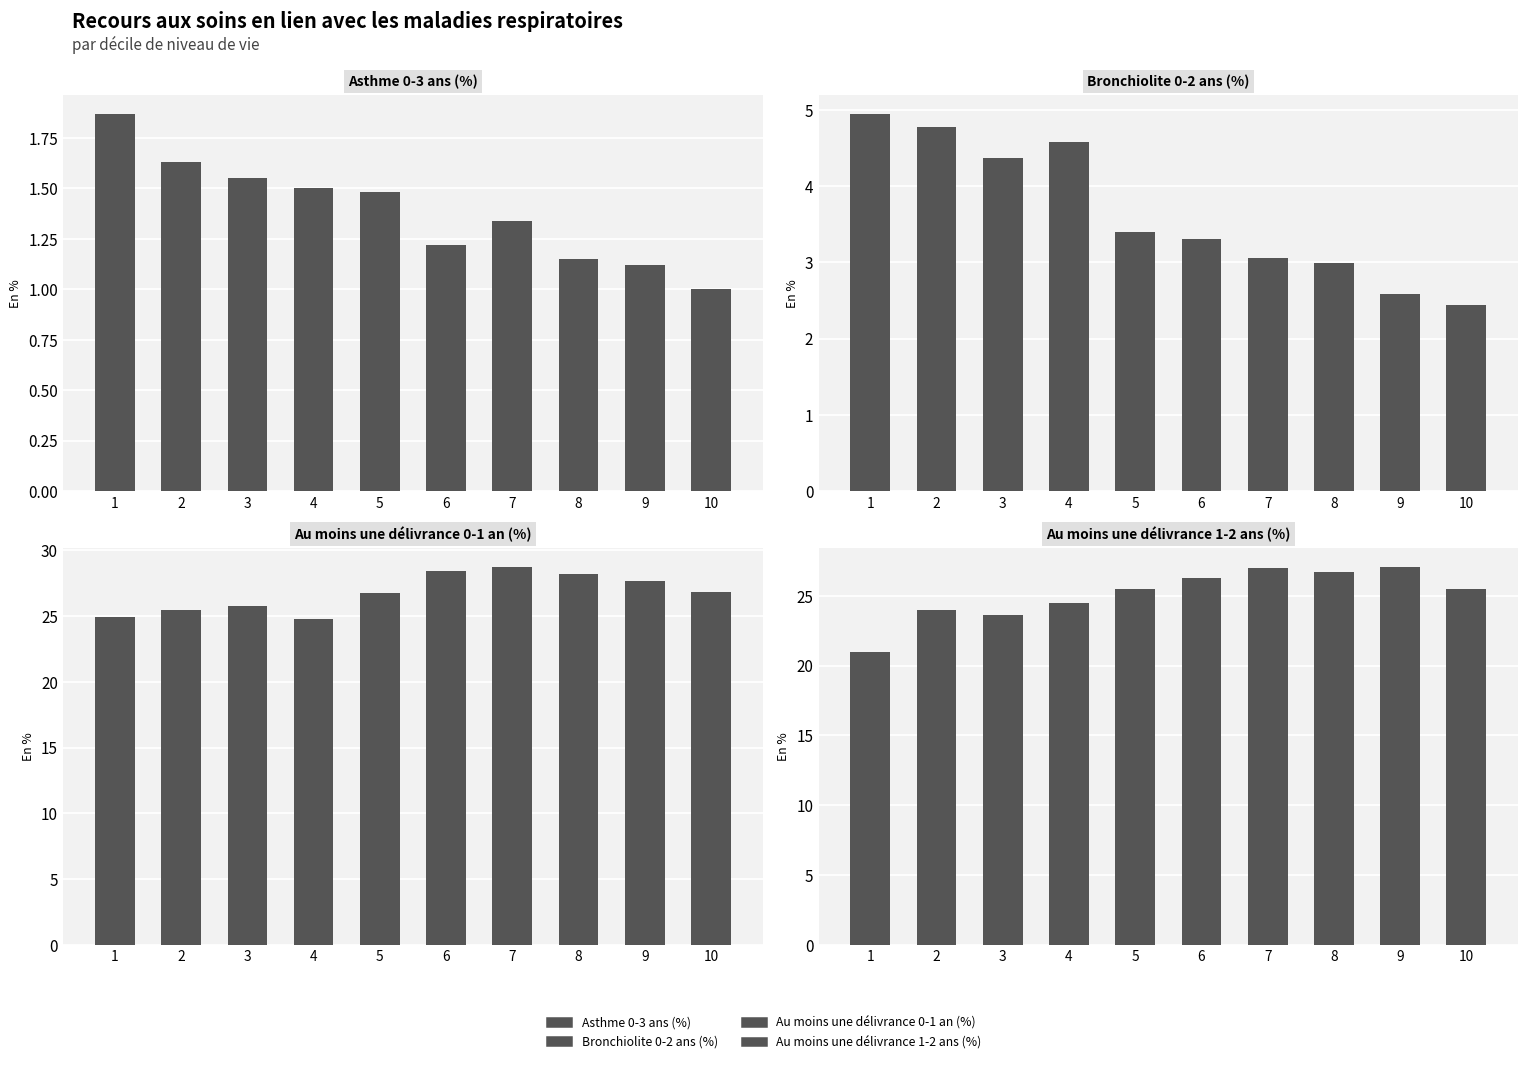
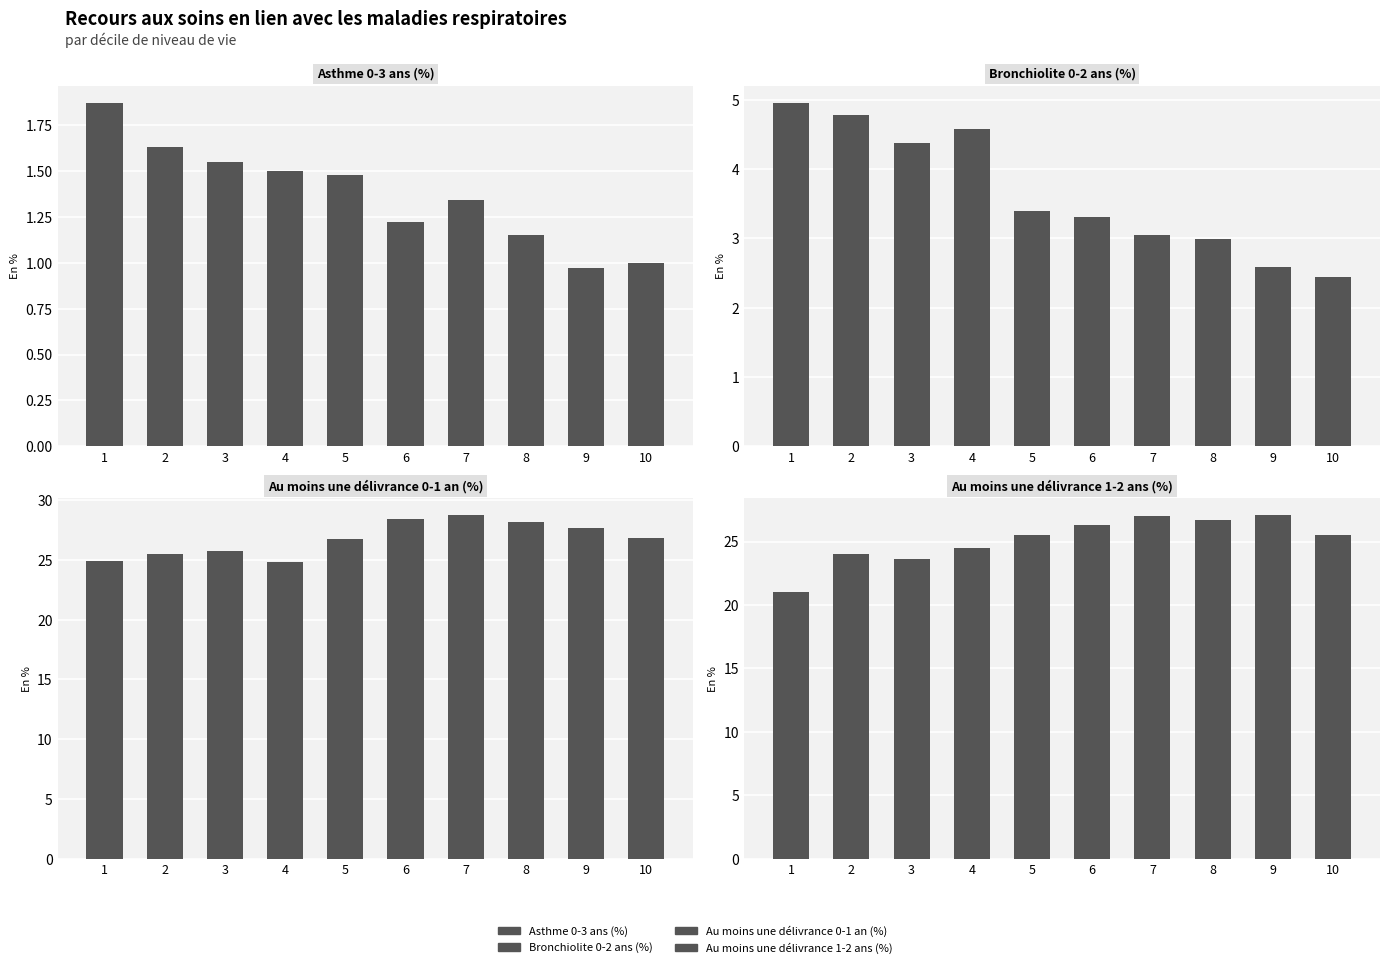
Asthme 0-3 ans (%), 9: 1.12 -> 0.97
